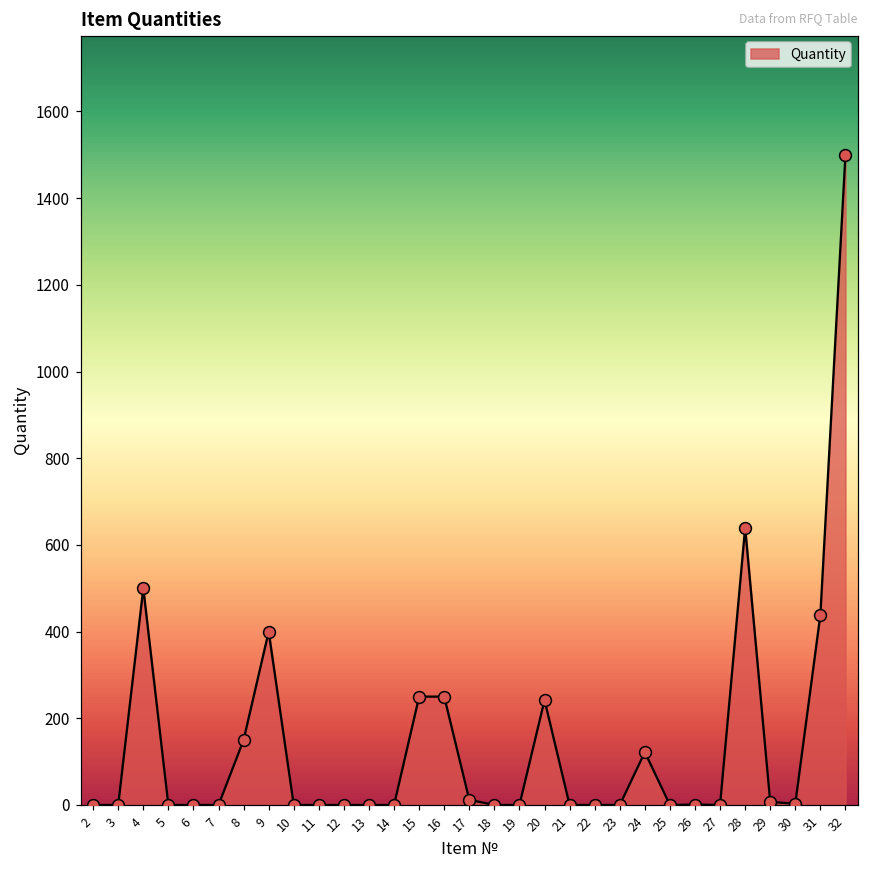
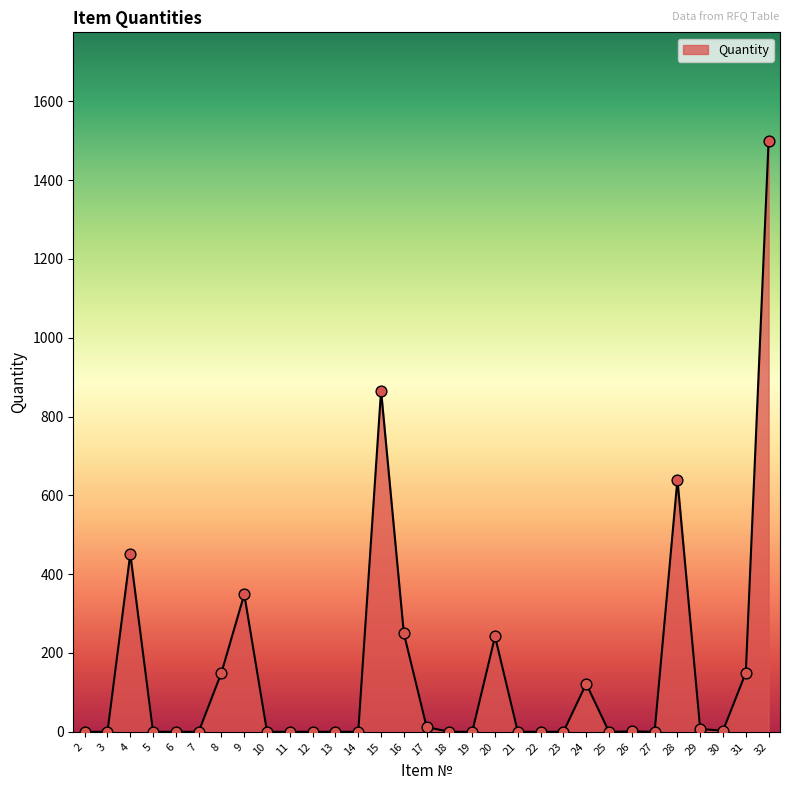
4: 500 -> 450
9: 400 -> 350
15: 250 -> 870
31: 440 -> 150
